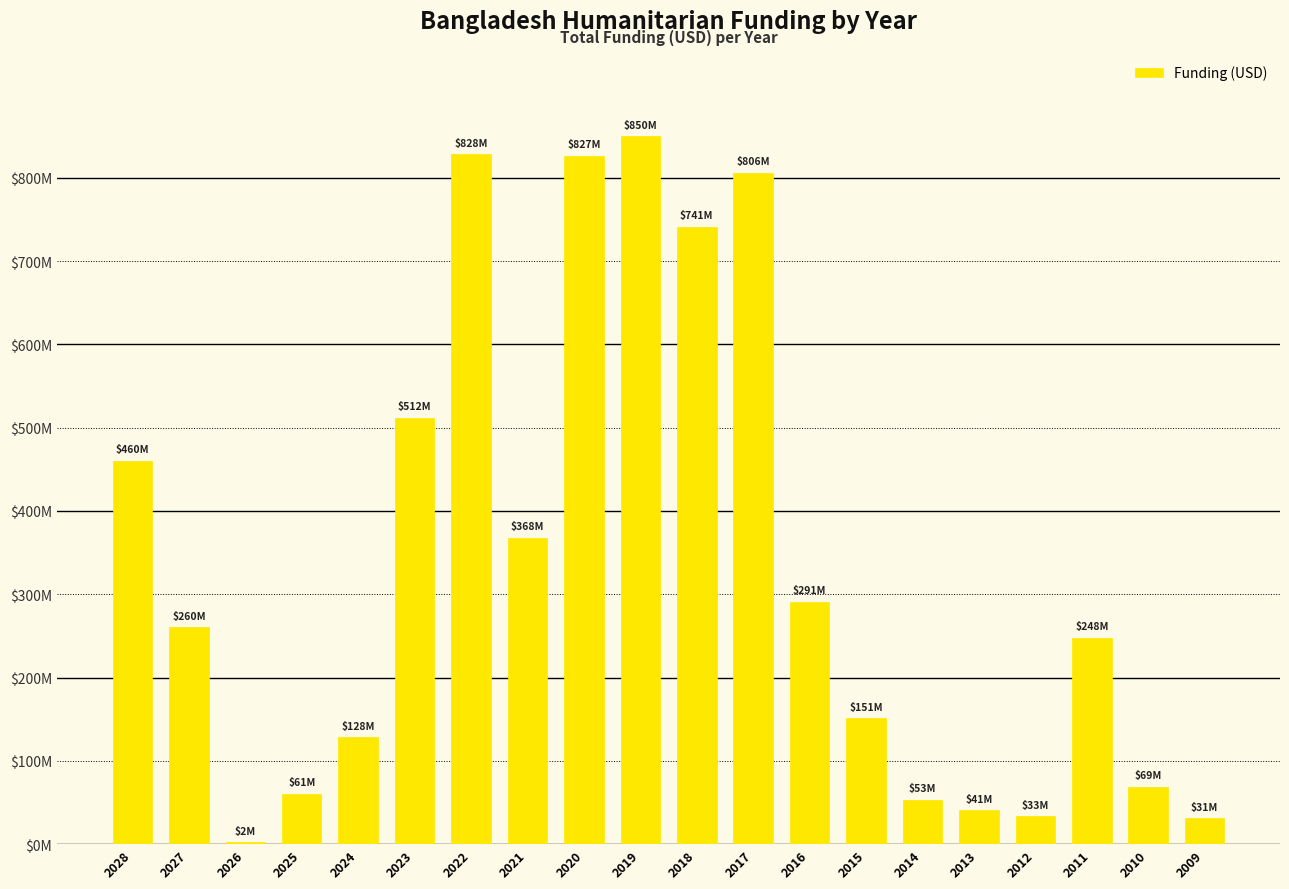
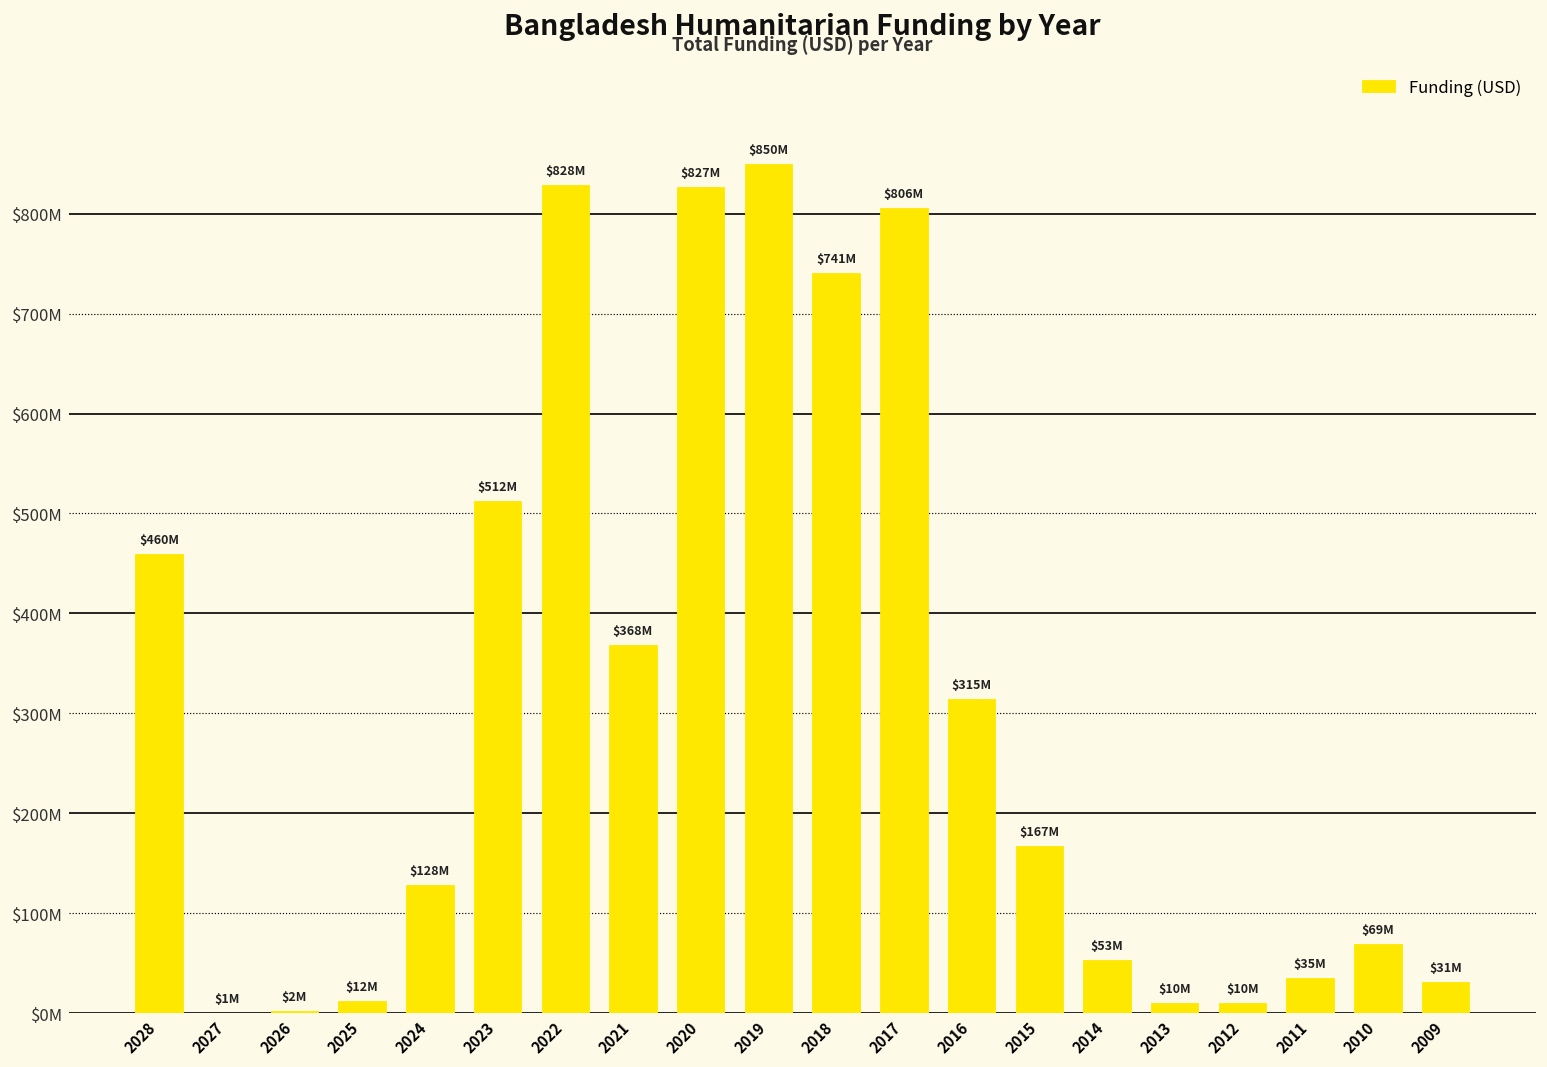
2027: $260M -> $1M
2025: $61M -> $12M
2016: $291M -> $315M
2015: $151M -> $167M
2013: $41M -> $10M
2012: $33M -> $10M
2011: $248M -> $35M
